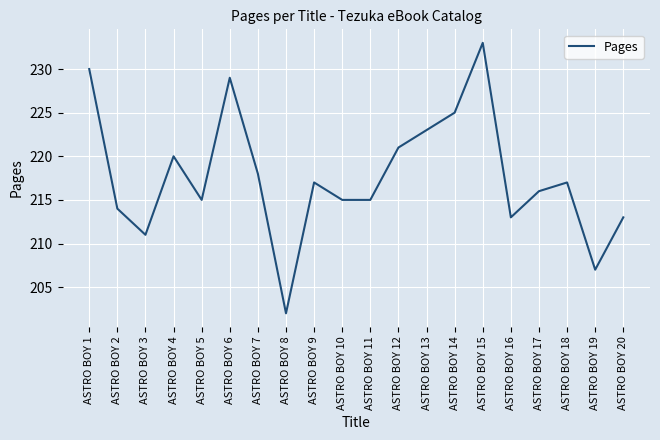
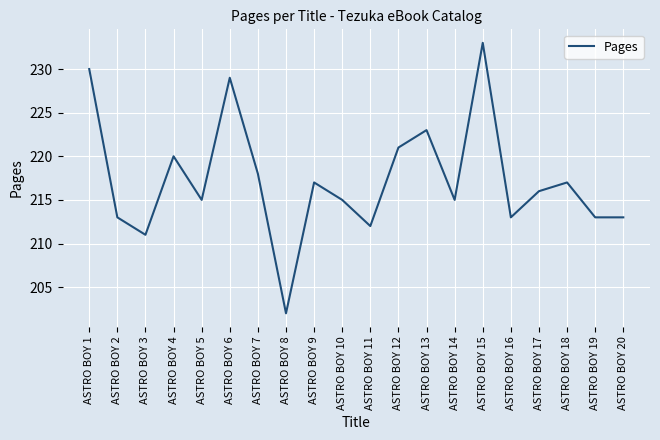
ASTRO BOY 2: 214 -> 213
ASTRO BOY 11: 215 -> 212
ASTRO BOY 14: 225 -> 215
ASTRO BOY 19: 207 -> 213
